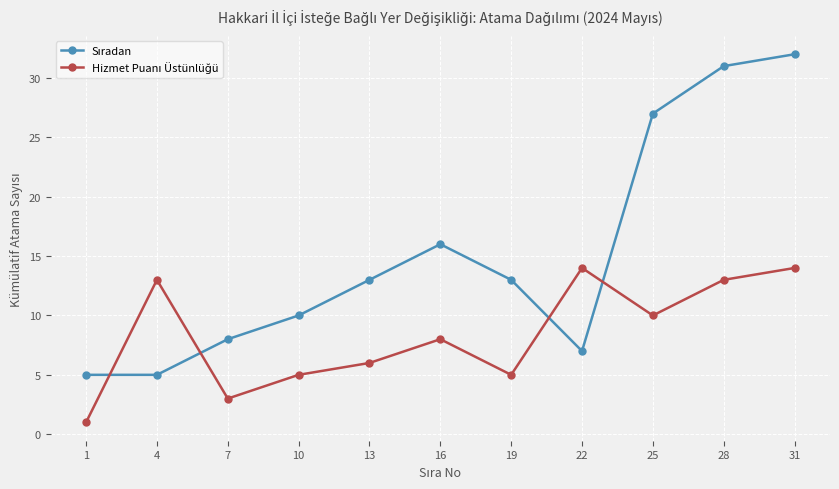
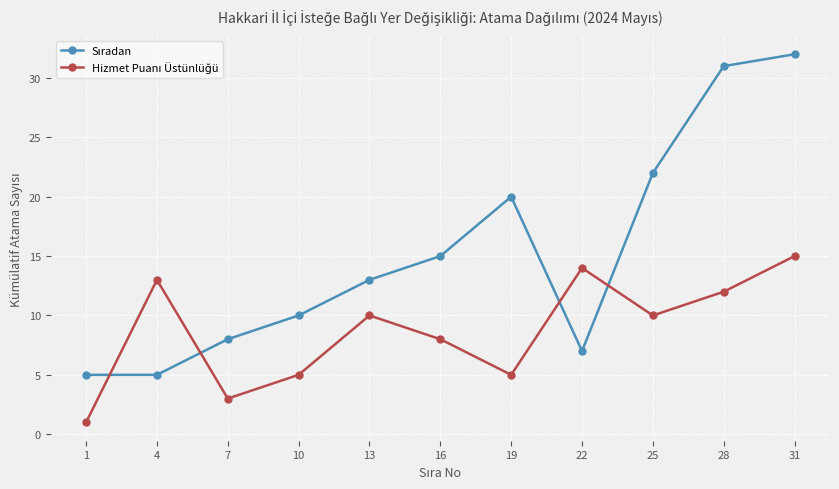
Hizmet Puanı Üstünlüğü, 13: 6 -> 10
Sıradan, 16: 16 -> 15
Sıradan, 19: 13 -> 20
Sıradan, 25: 27 -> 22
Hizmet Puanı Üstünlüğü, 28: 13 -> 12
Hizmet Puanı Üstünlüğü, 31: 14 -> 15
